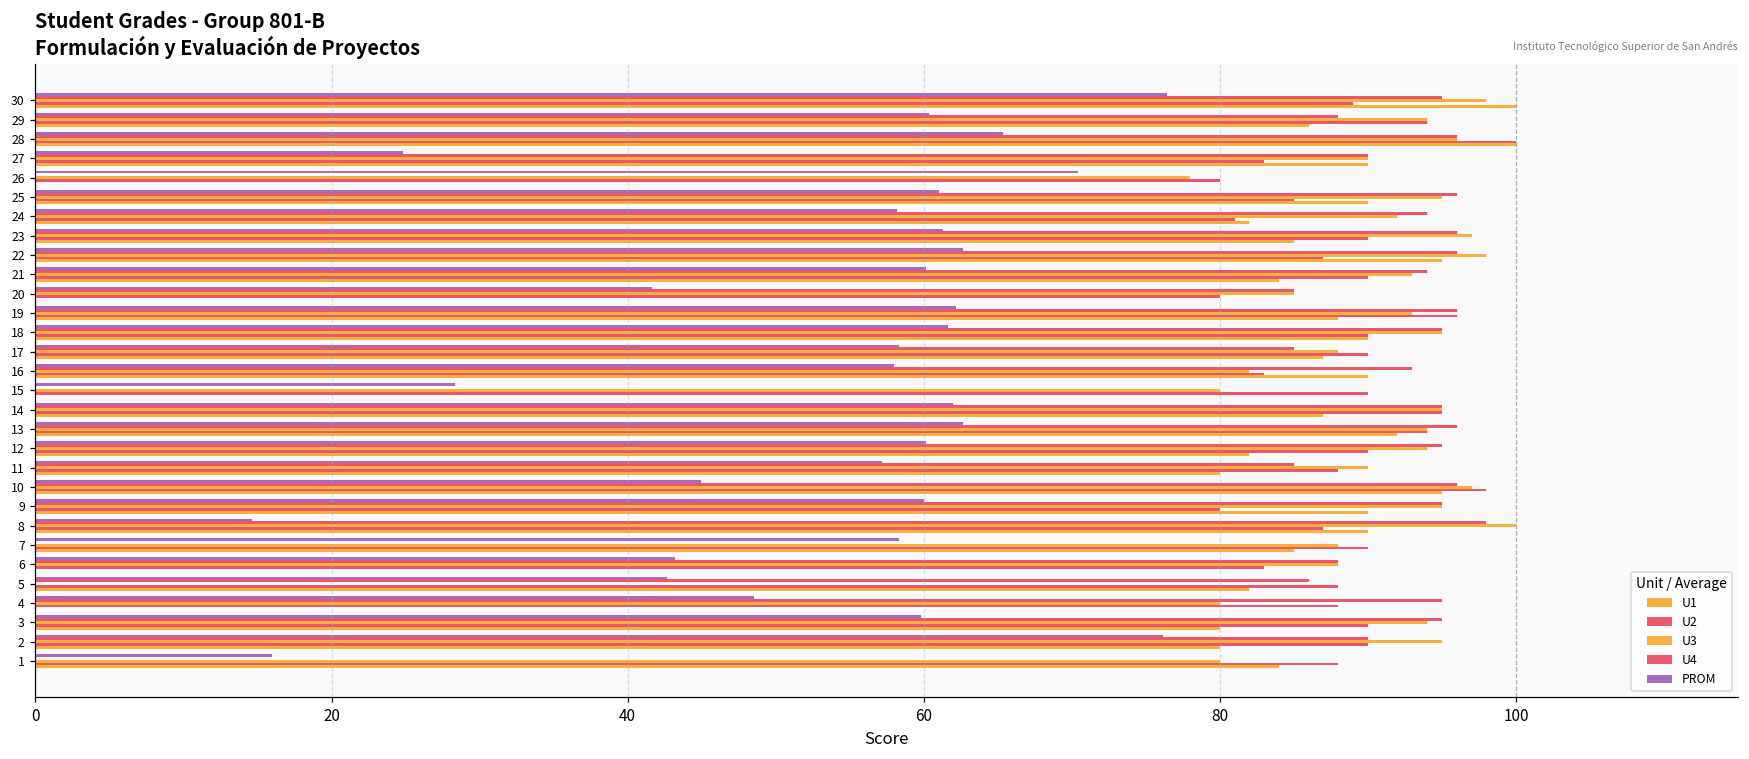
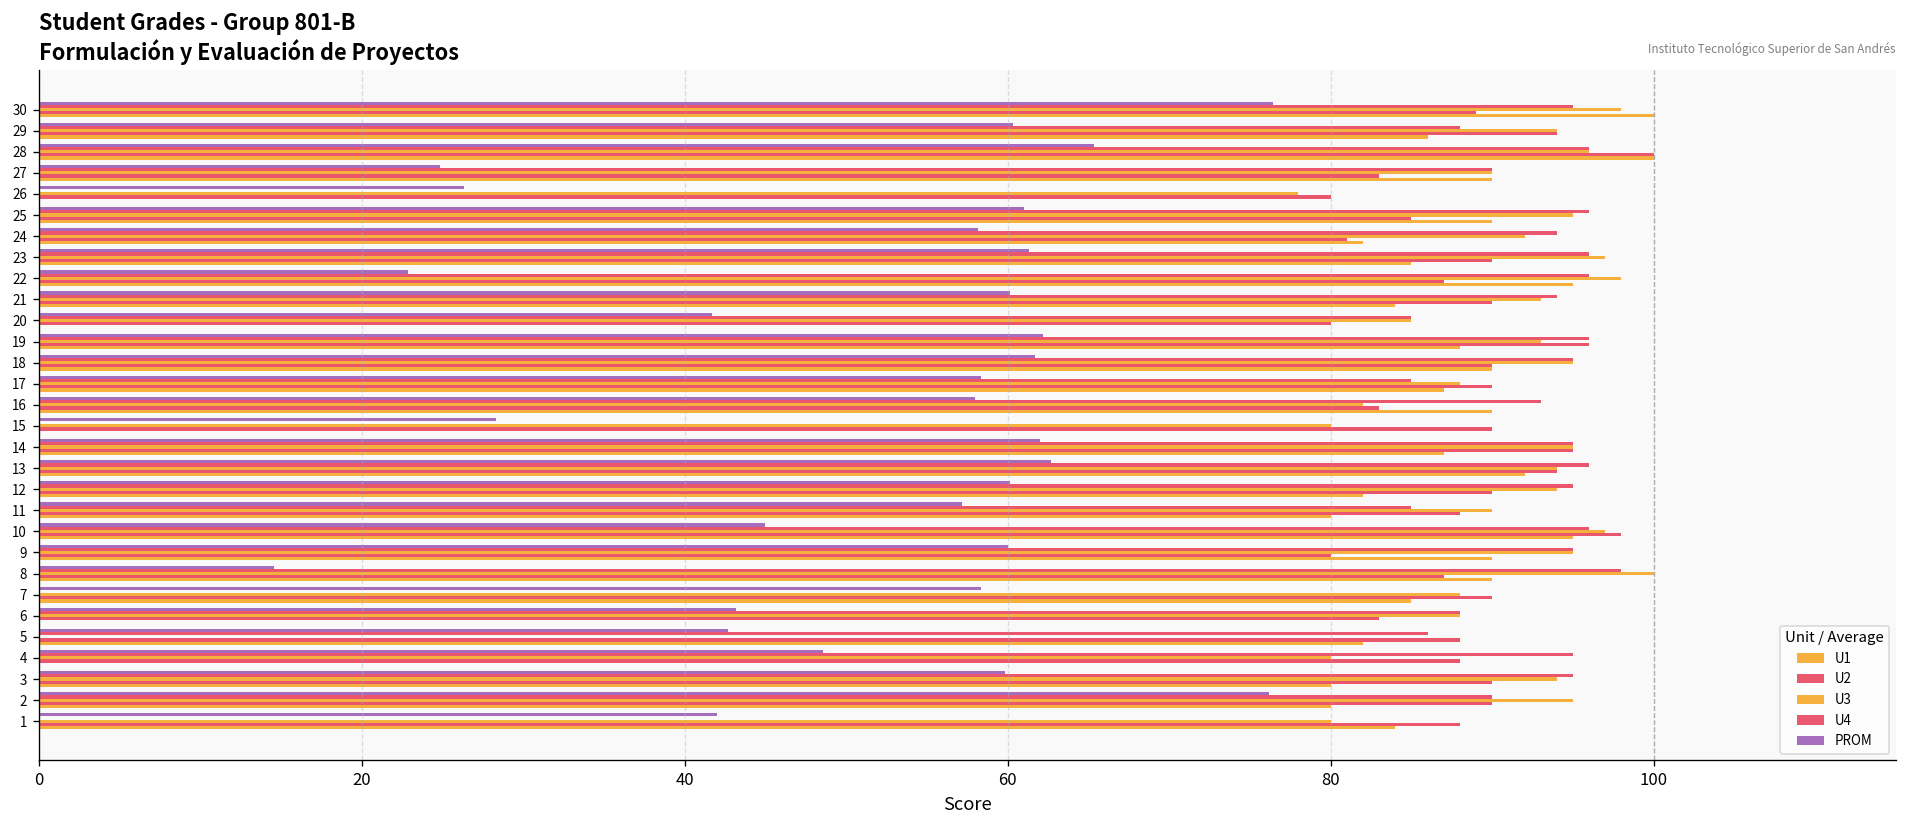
PROM, 26: 70.4 -> 26.3
PROM, 22: 62.7 -> 22.9
PROM, 1: 16 -> 42
